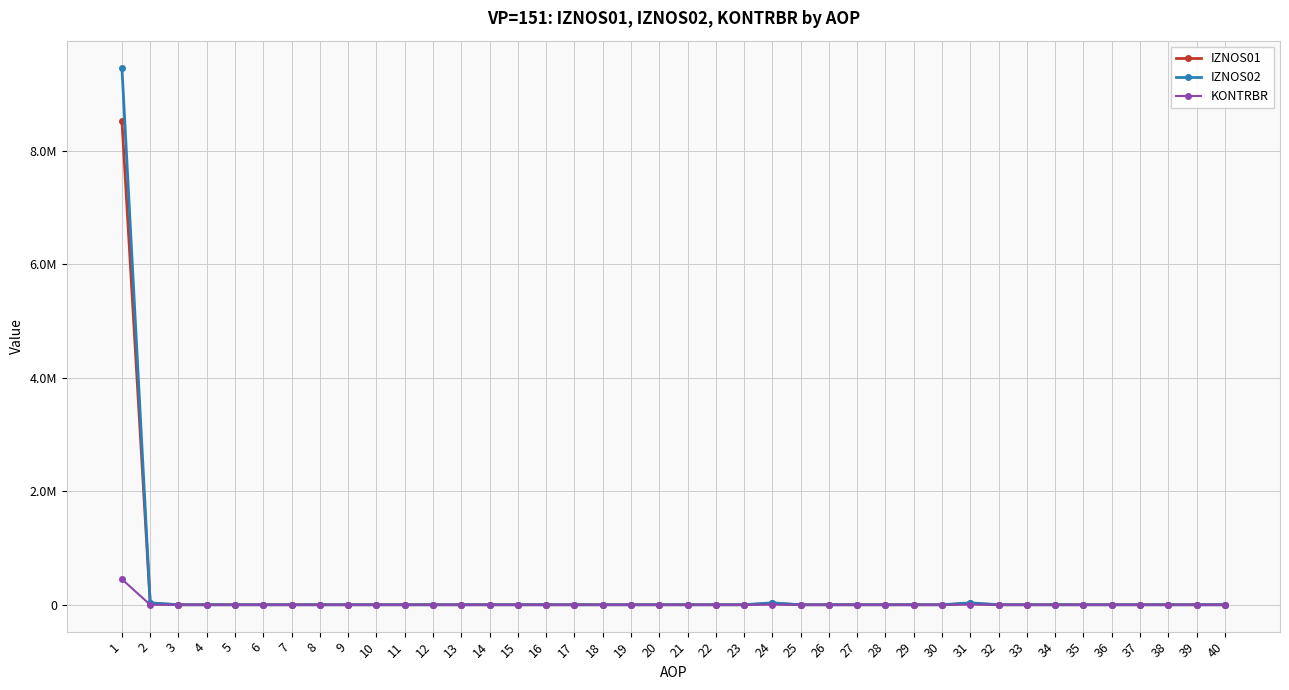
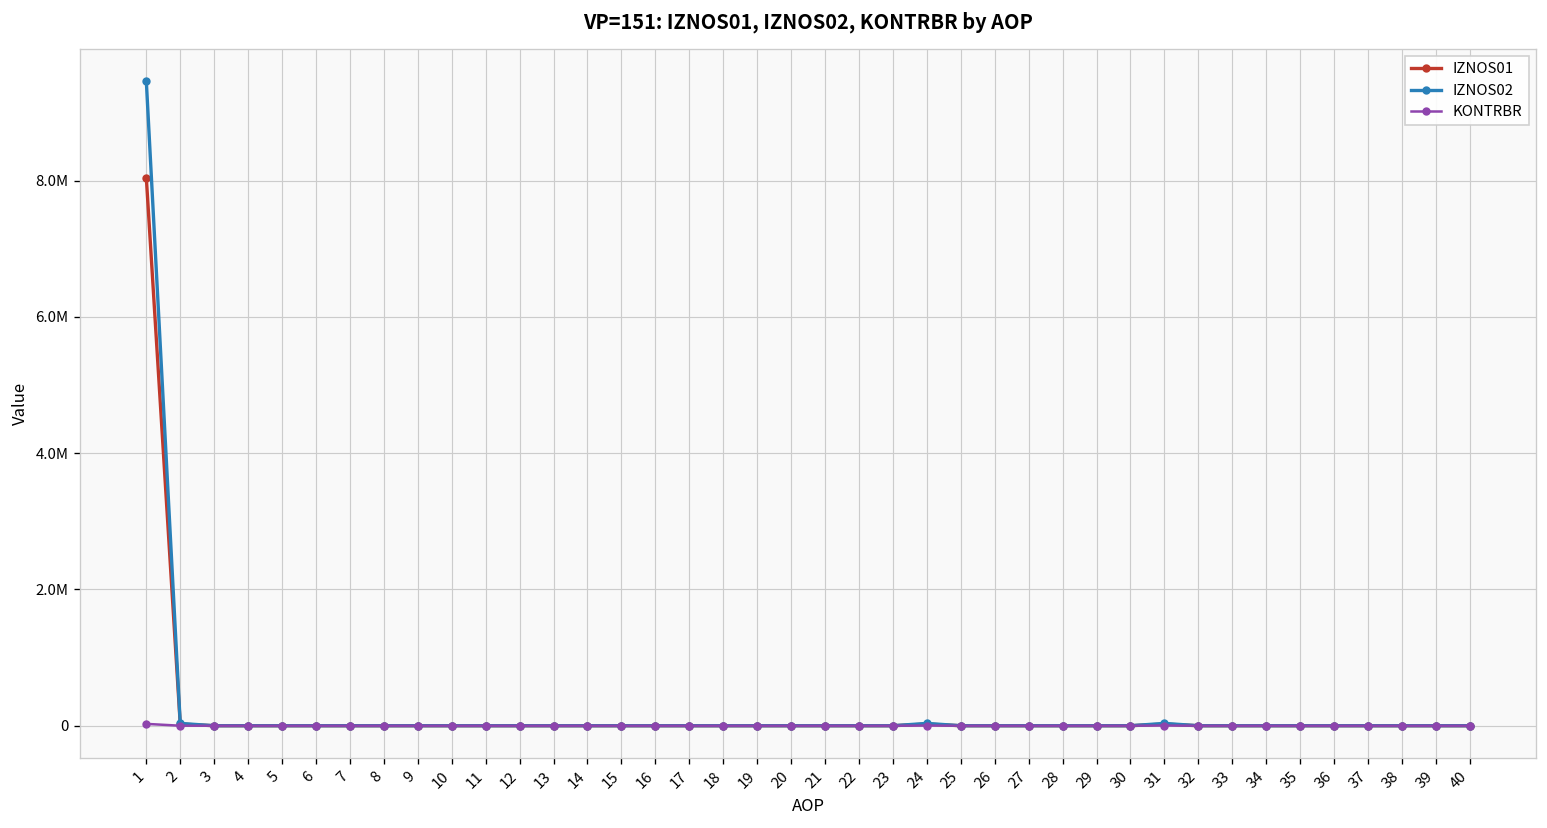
IZNOS01, 1: 8500000 -> 8000000
KONTRBR, 1: 500000 -> 0
